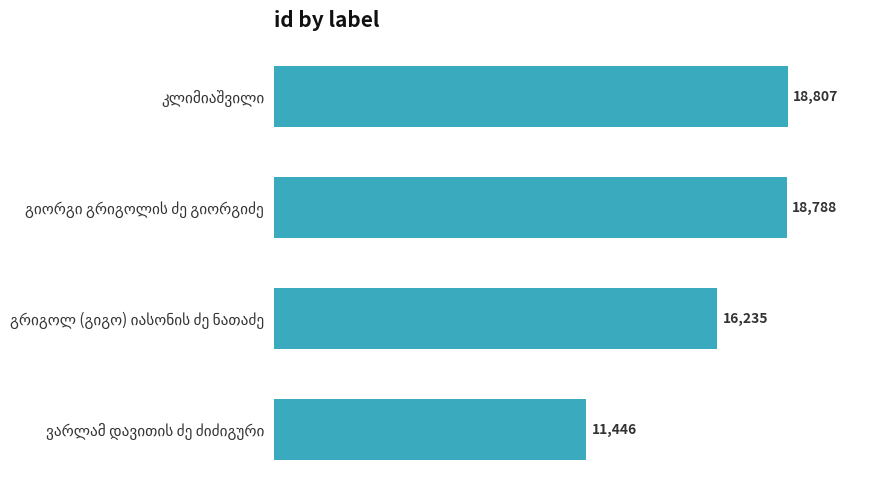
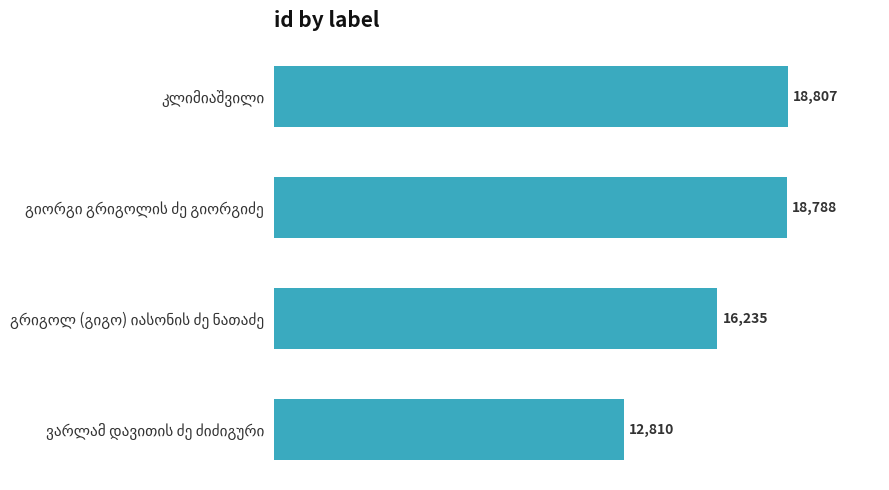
ვარლამ დავითის ძე ძიძიგური: 11,446 -> 12,810
